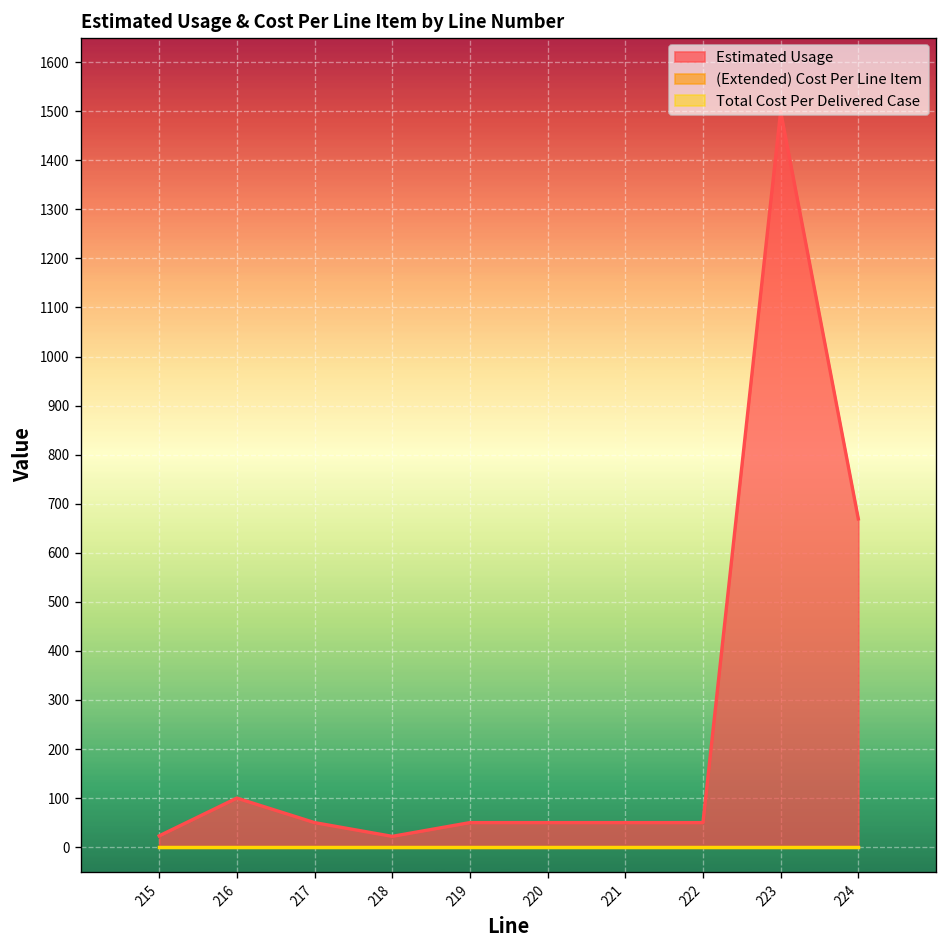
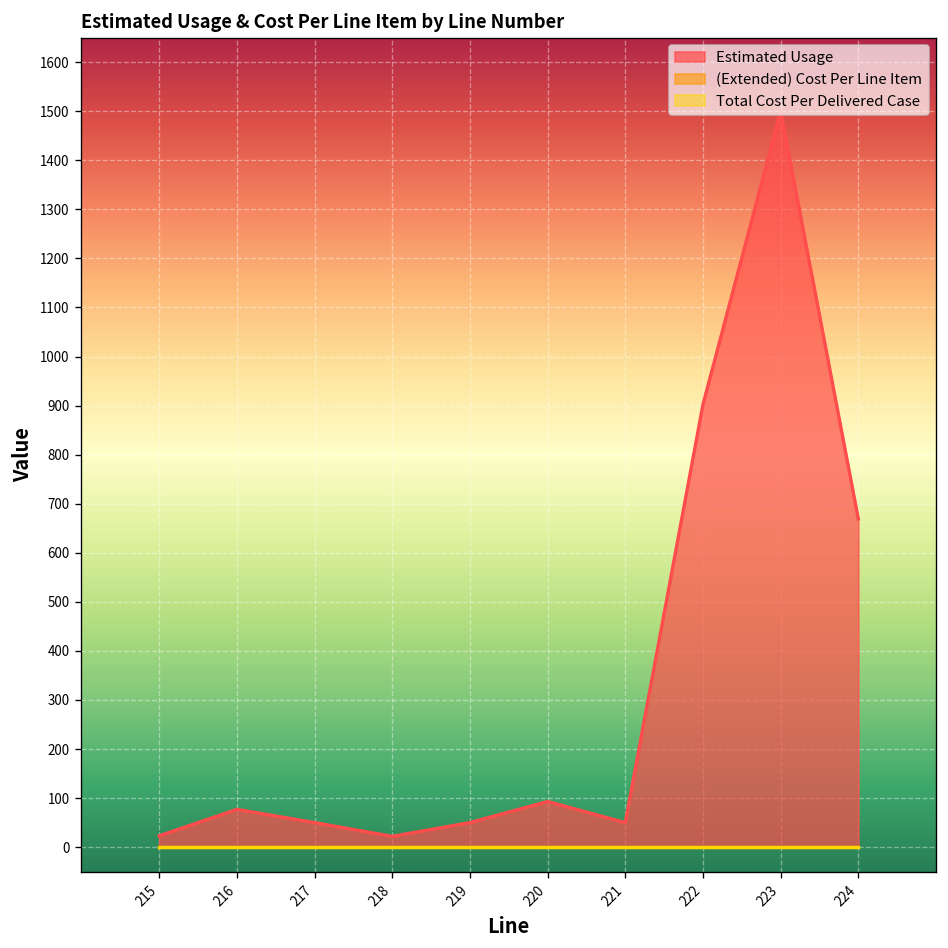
Estimated Usage, 216: 100 -> 80
Estimated Usage, 220: 50 -> 90
Estimated Usage, 222: 50 -> 900
